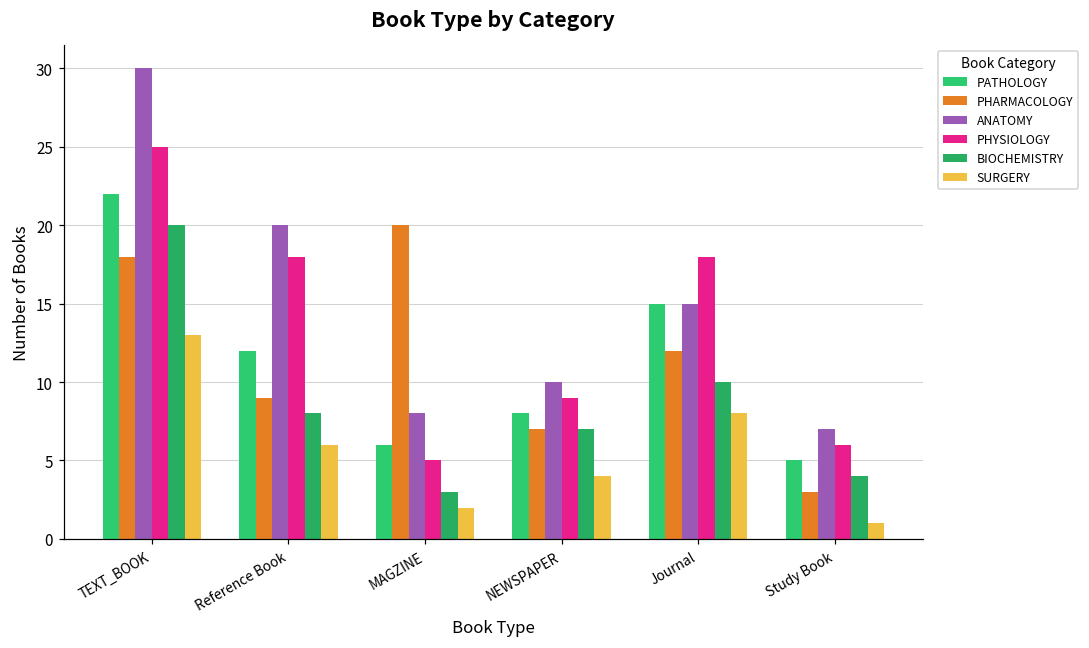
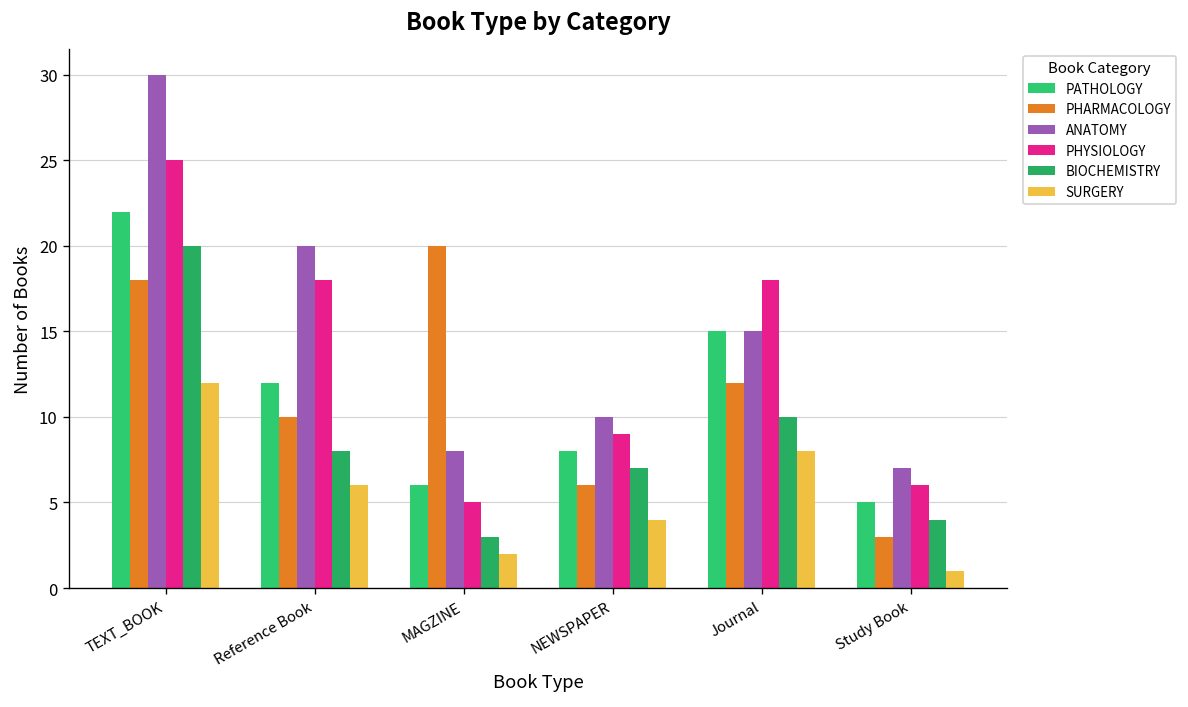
SURGERY, TEXT_BOOK: 13 -> 12
PHARMACOLOGY, Reference Book: 9 -> 10
PHARMACOLOGY, NEWSPAPER: 7 -> 6
